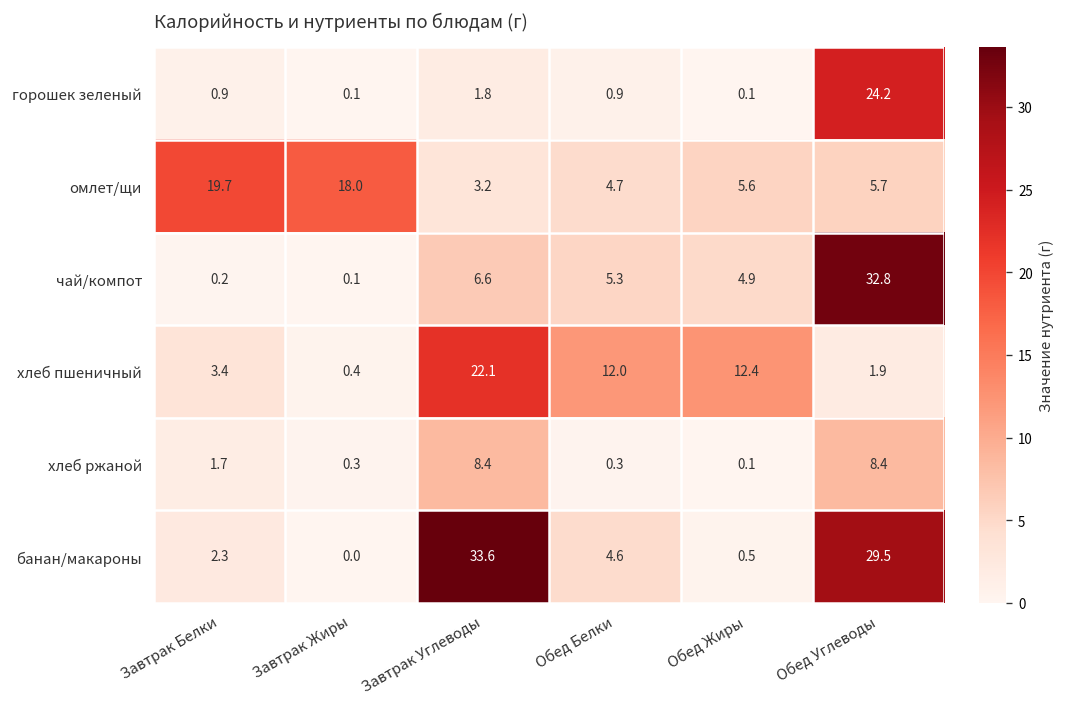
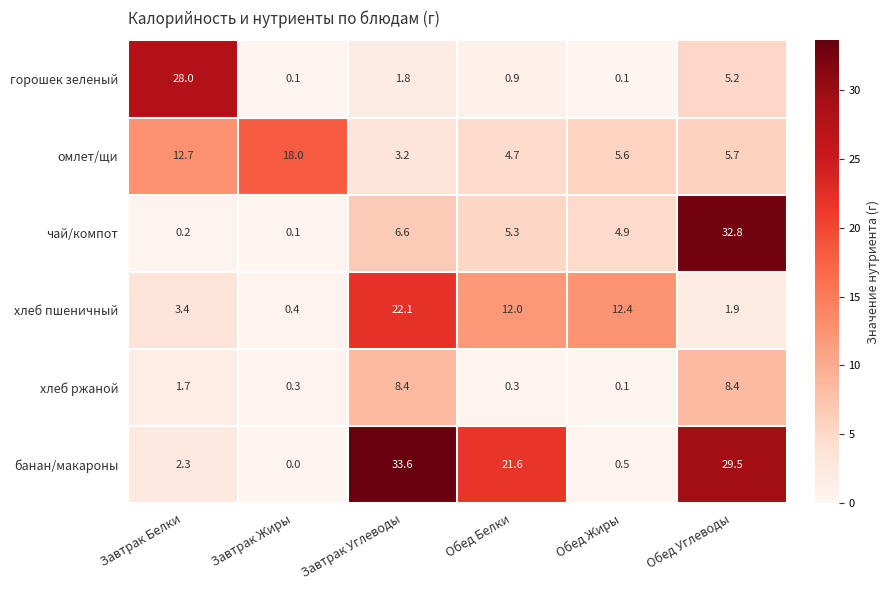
горошек зеленый, Завтрак Белки: 0.9 -> 28.0
горошек зеленый, Обед Углеводы: 24.2 -> 5.2
омлет/щи, Завтрак Белки: 19.7 -> 12.7
банан/макароны, Обед Белки: 4.6 -> 21.6
